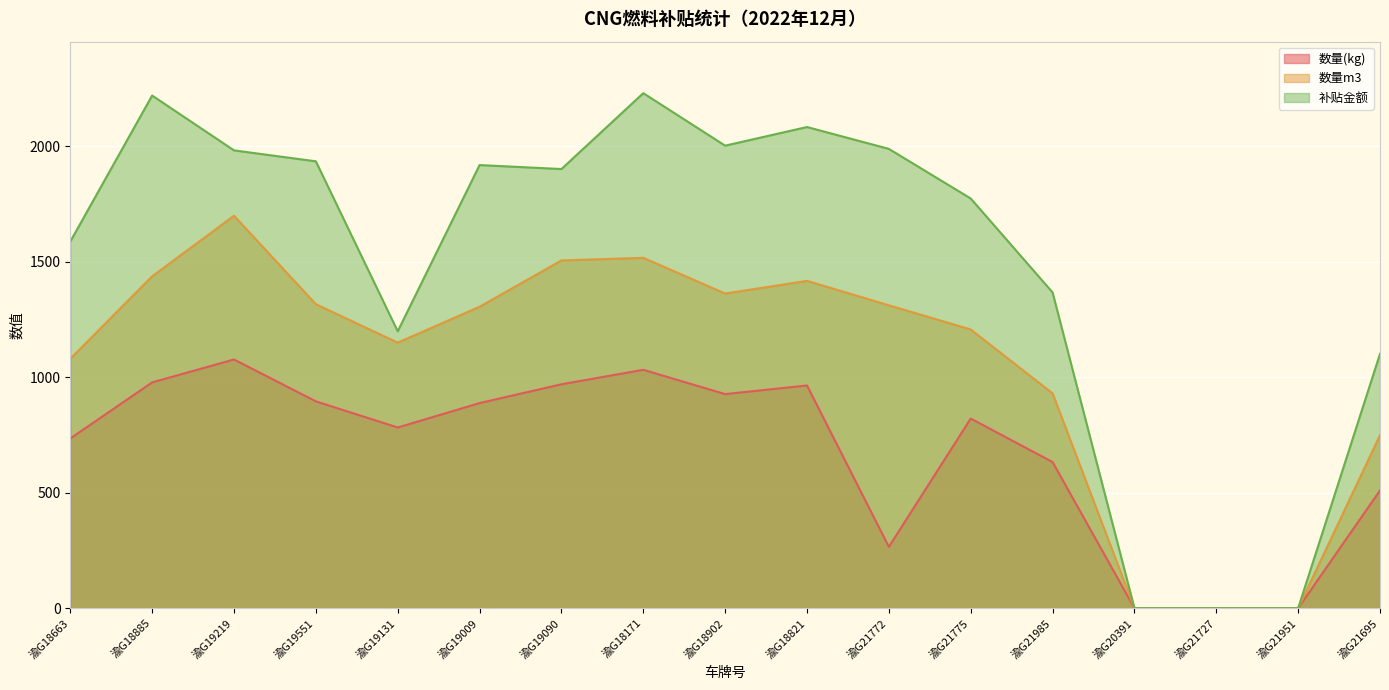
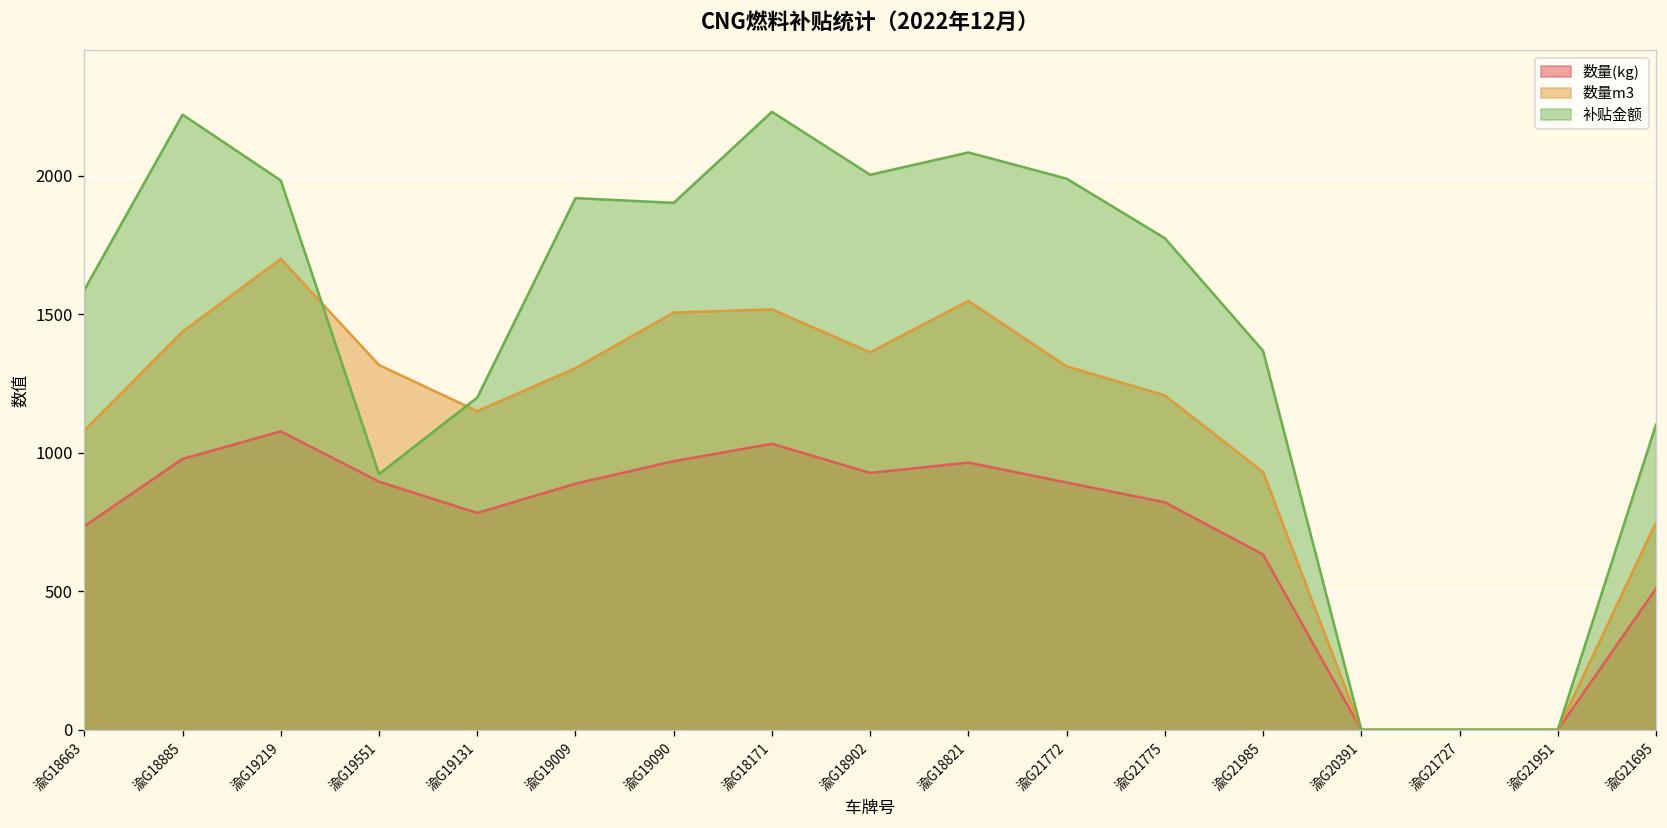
补贴金额, 渝G19551: 1940 -> 920
数量m3, 渝G18821: 1420 -> 1550
数量(kg), 渝G21772: 270 -> 890
